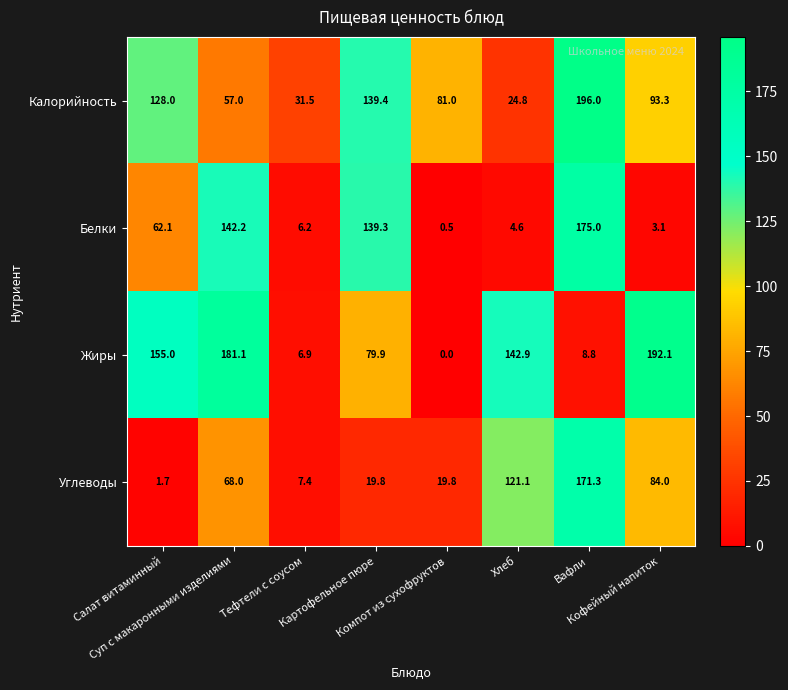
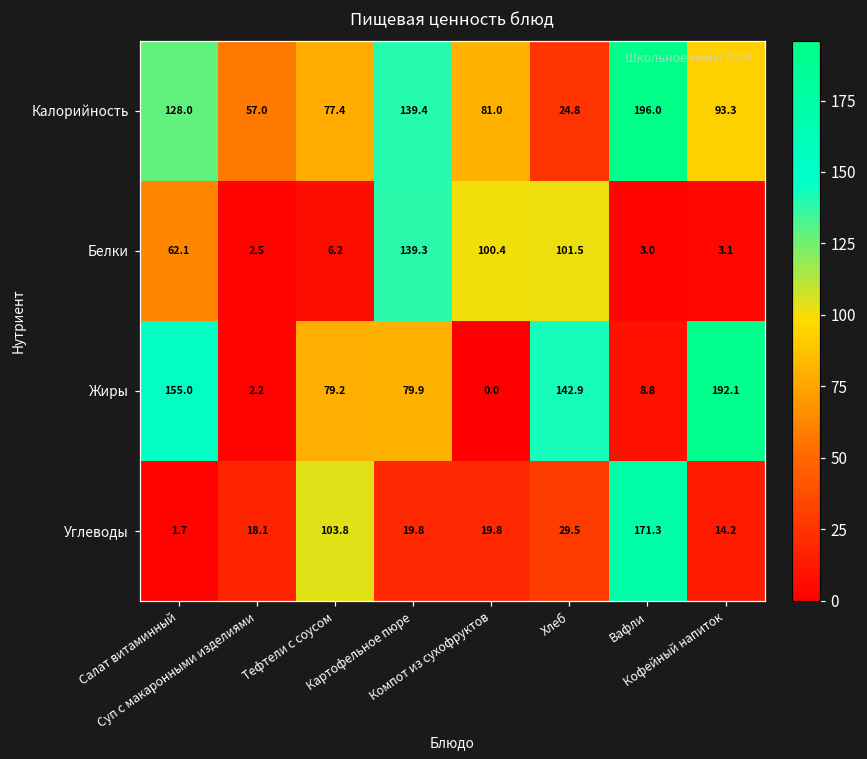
Калорийность, Тефтели с соусом: 31.5 -> 77.4
Белки, Суп с макаронными изделиями: 142.2 -> 2.5
Белки, Компот из сухофруктов: 0.5 -> 100.4
Белки, Хлеб: 4.6 -> 101.5
Белки, Вафли: 175.0 -> 3.0
Жиры, Суп с макаронными изделиями: 181.1 -> 2.2
Жиры, Тефтели с соусом: 6.9 -> 79.2
Углеводы, Суп с макаронными изделиями: 68.0 -> 18.1
Углеводы, Тефтели с соусом: 7.4 -> 103.8
Углеводы, Хлеб: 121.1 -> 29.5
Углеводы, Кофейный напиток: 84.0 -> 14.2
